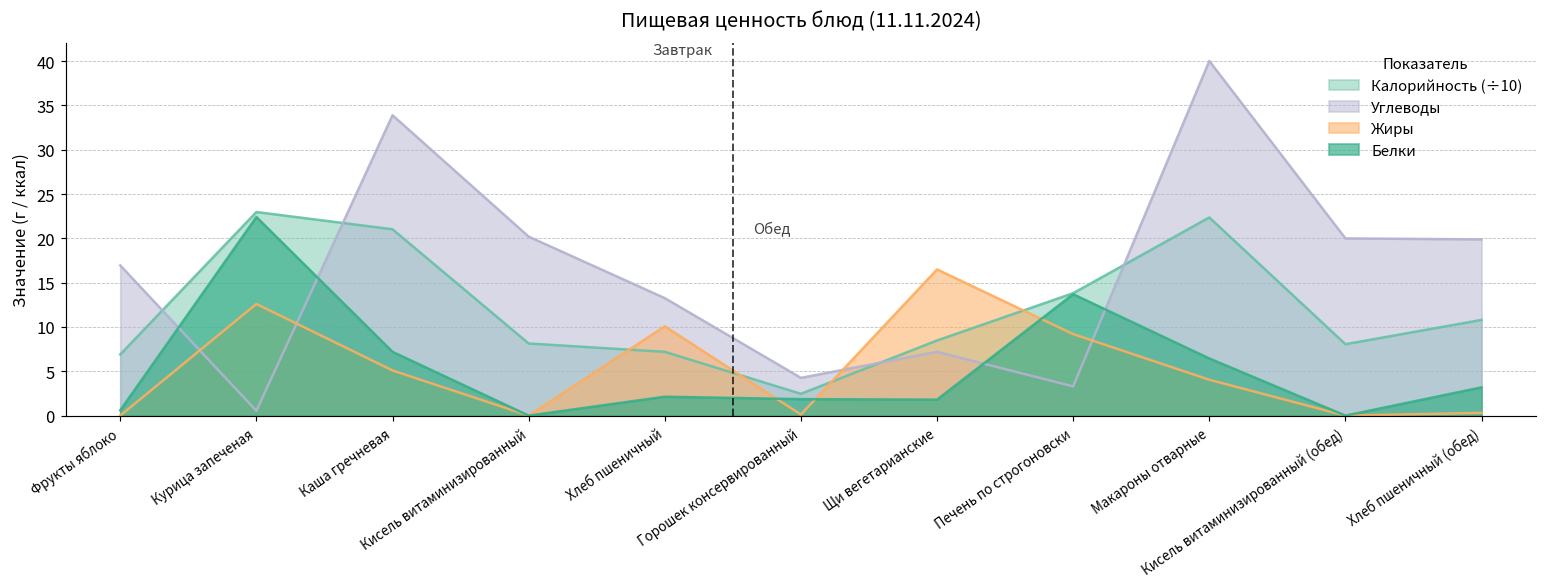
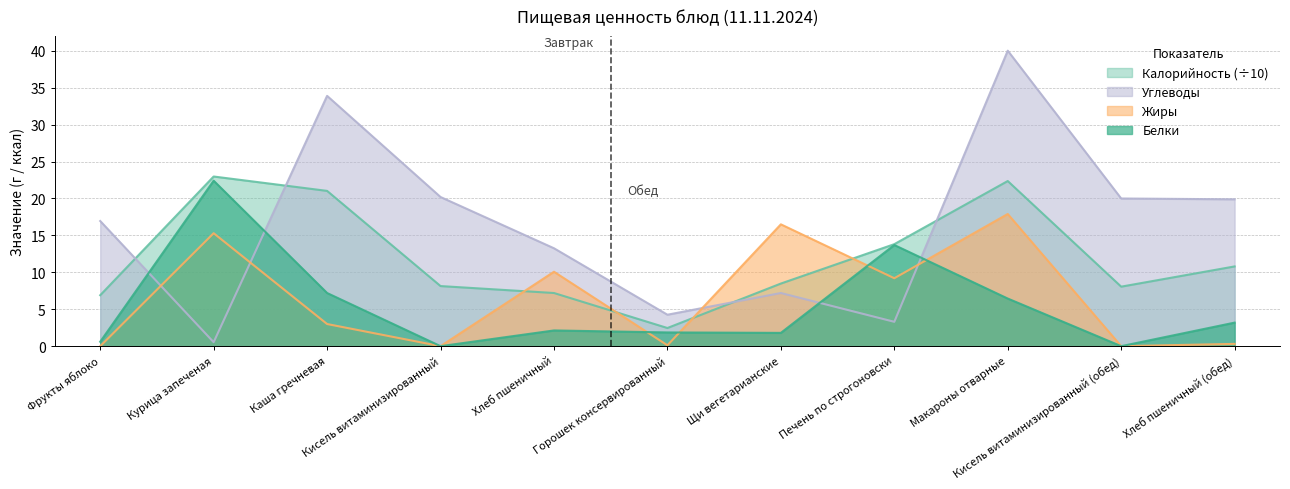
Жиры, Курица запеченая: 13 -> 15
Жиры, Каша гречневая: 5 -> 3
Жиры, Макароны отварные: 4 -> 18
